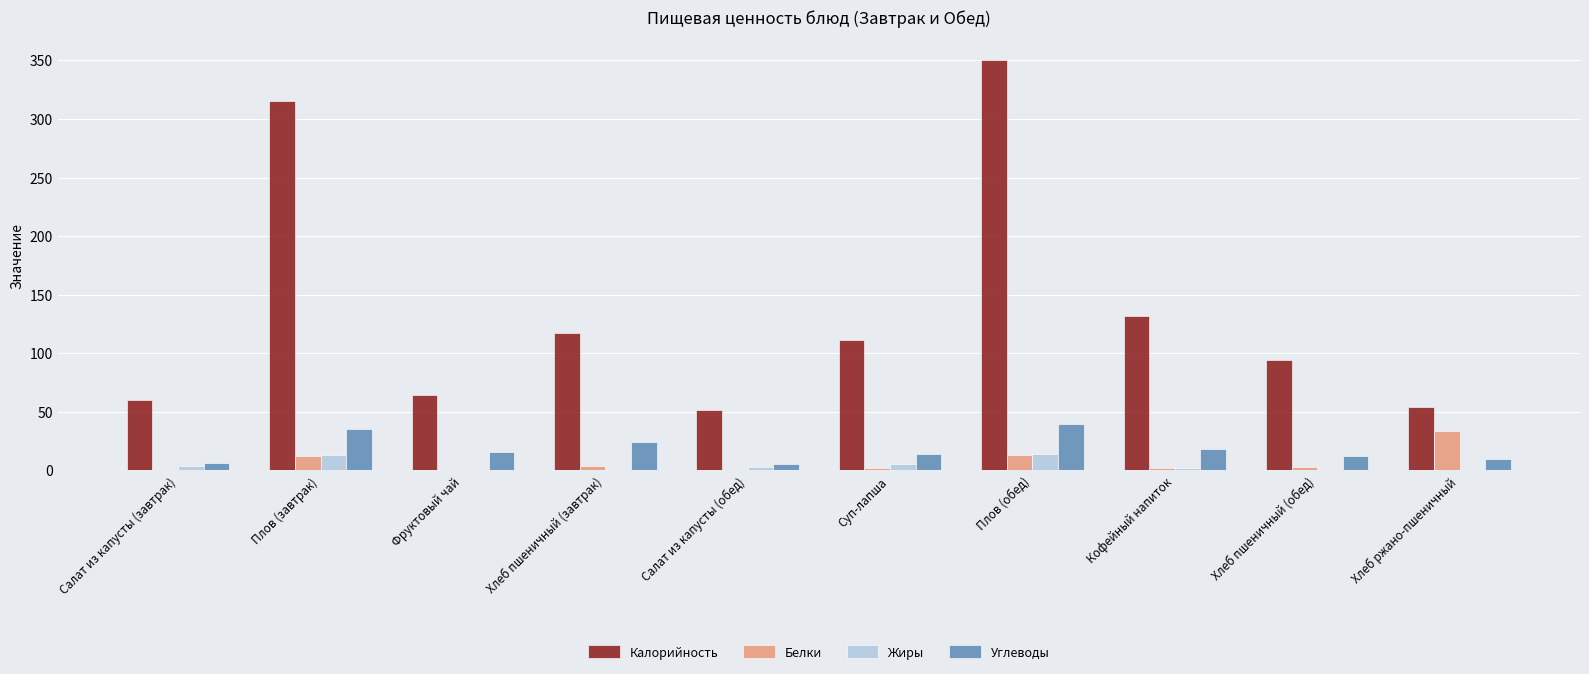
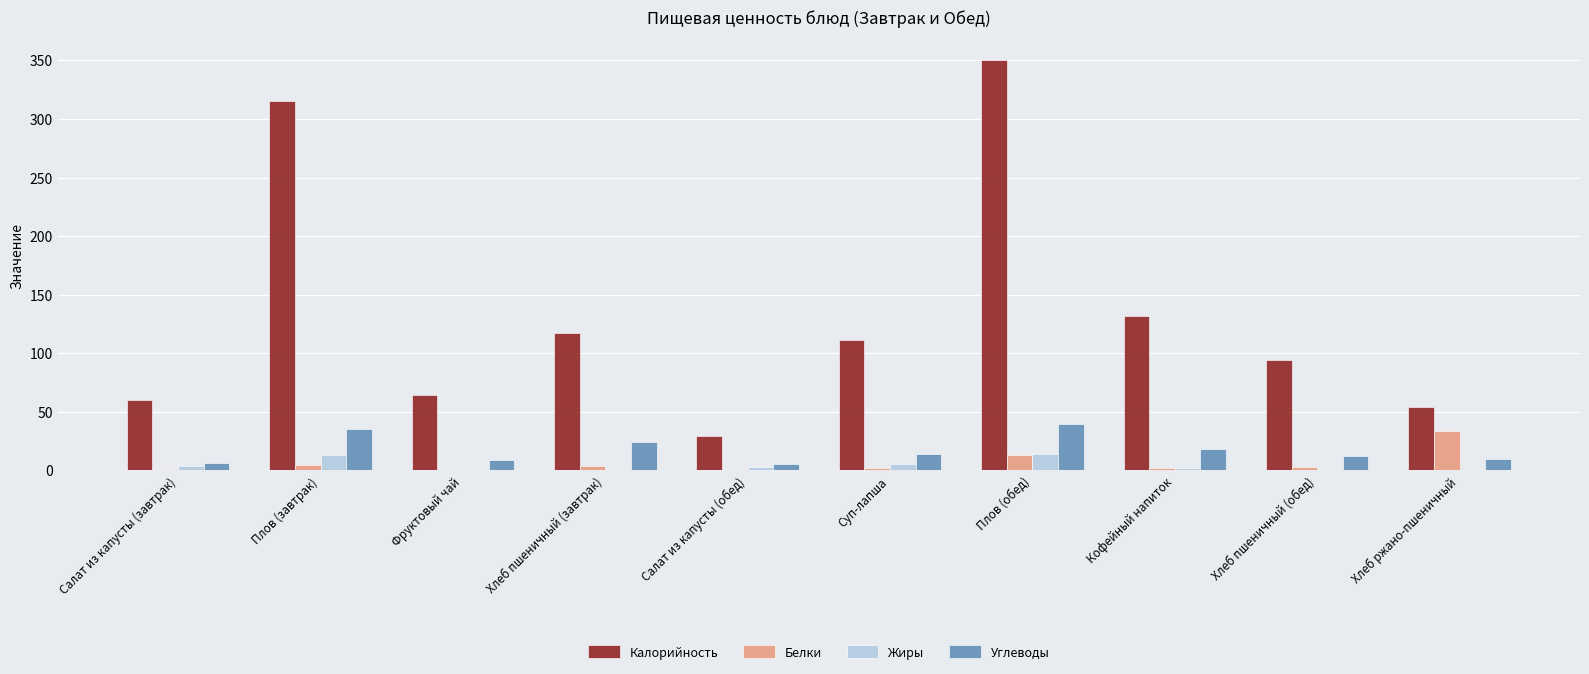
Белки, Плов (завтрак): 12 -> 5
Углеводы, Фруктовый чай: 16 -> 9
Калорийность, Салат из капусты (обед): 52 -> 30
